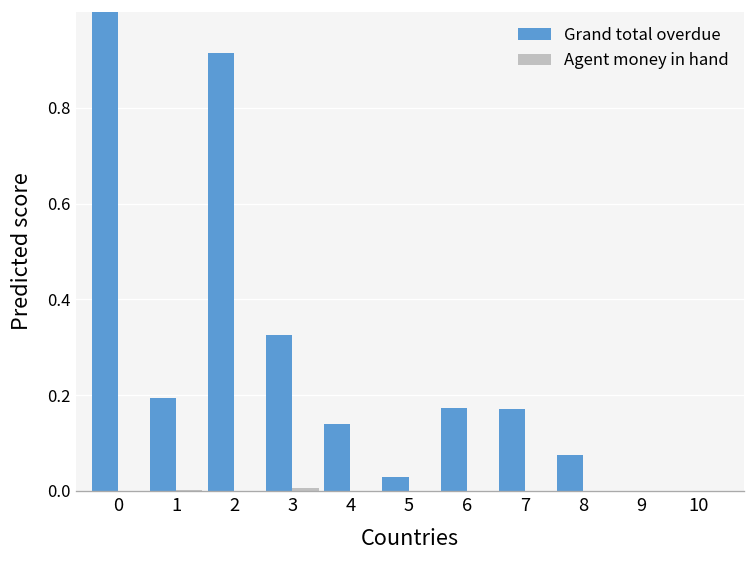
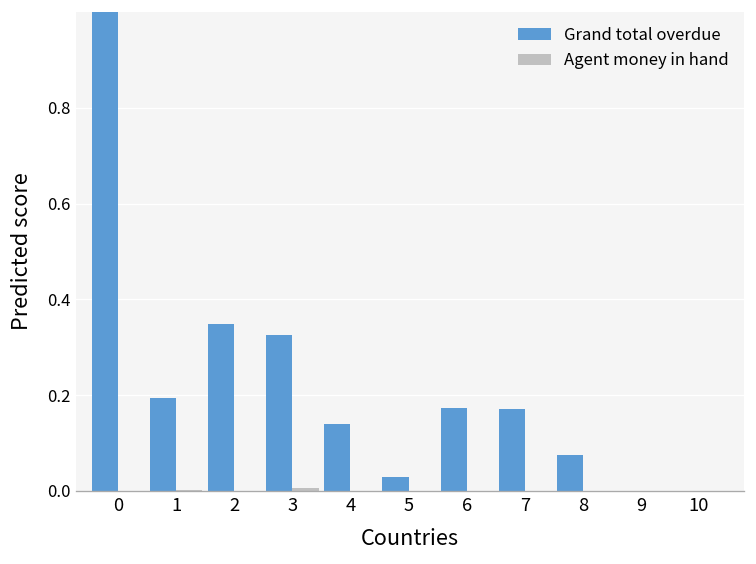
Grand total overdue, 2: 0.91 -> 0.35
